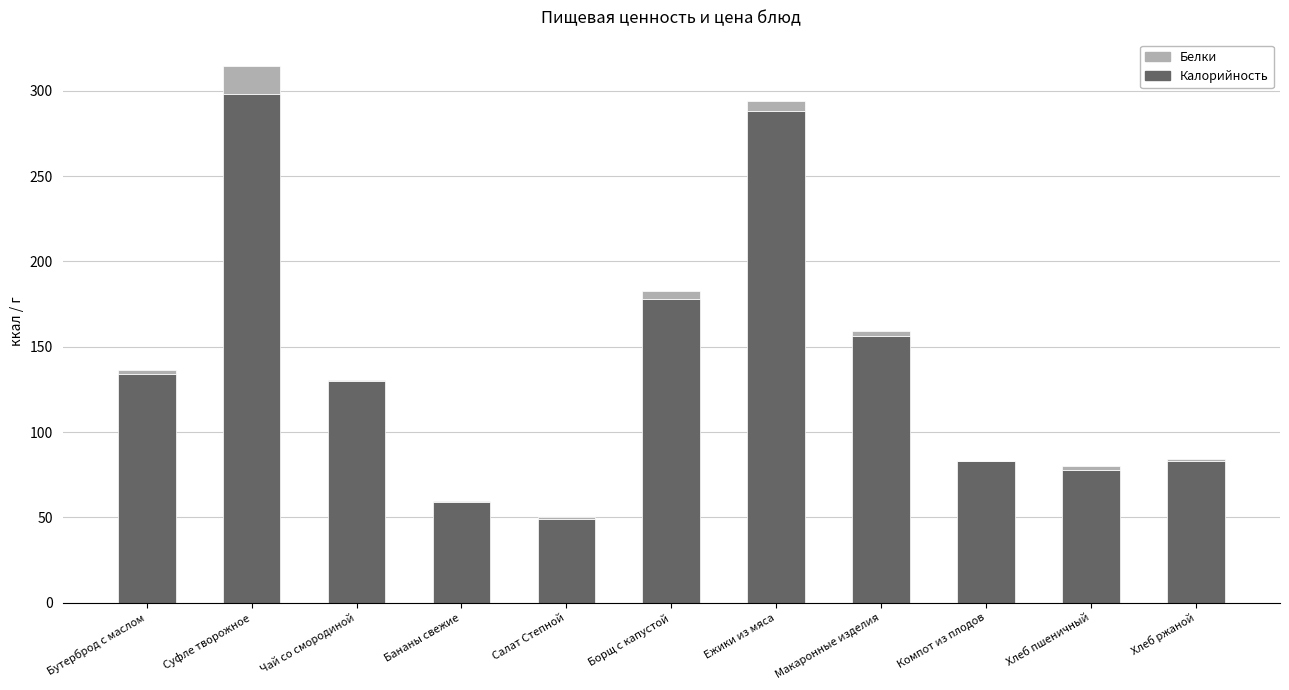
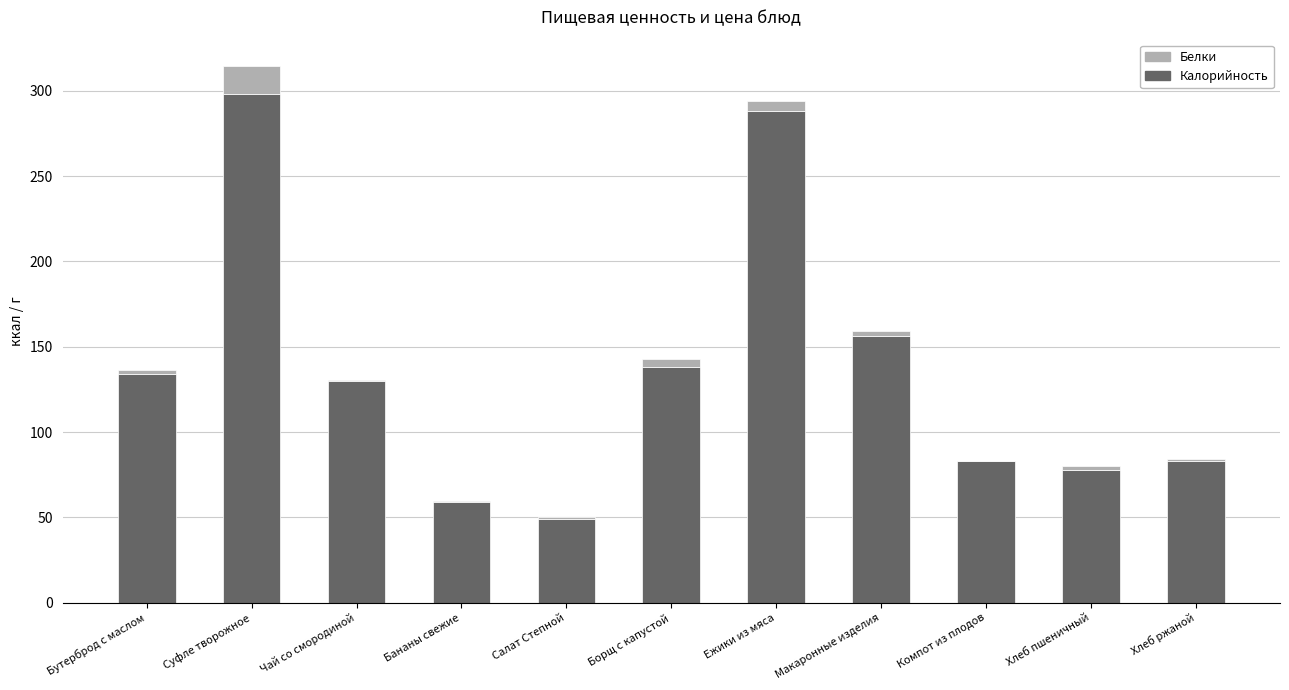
Калорийность, Борщ с капустой: 178 -> 138
